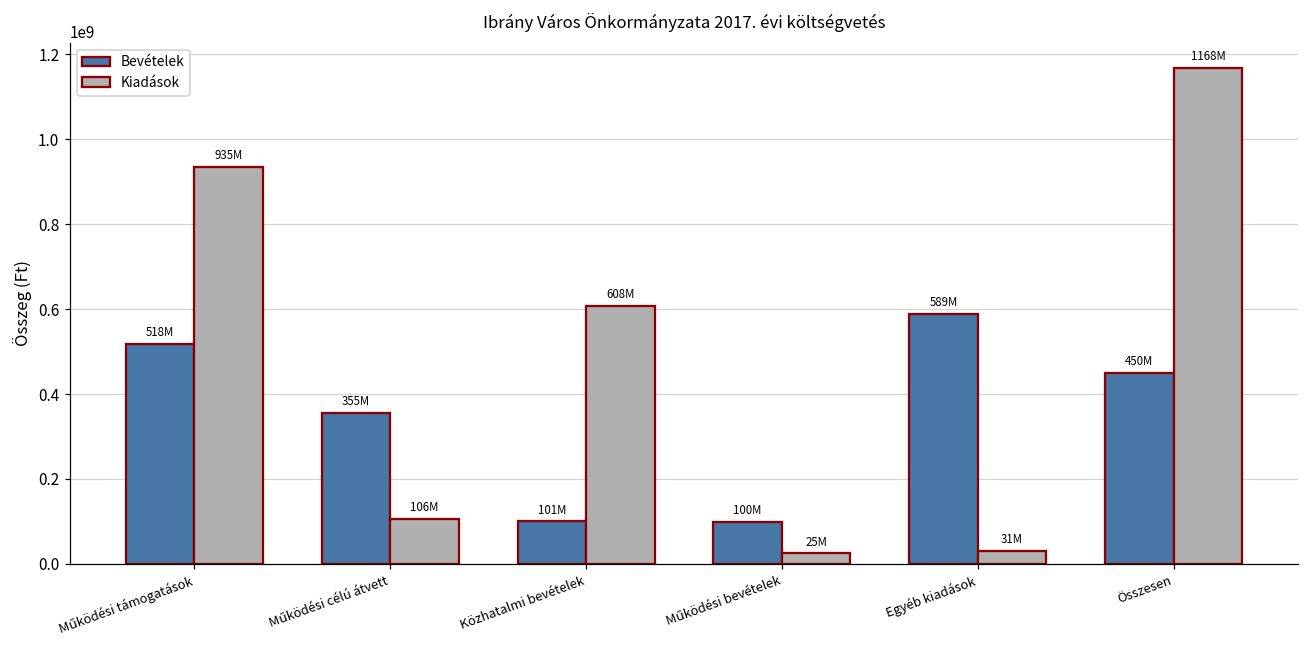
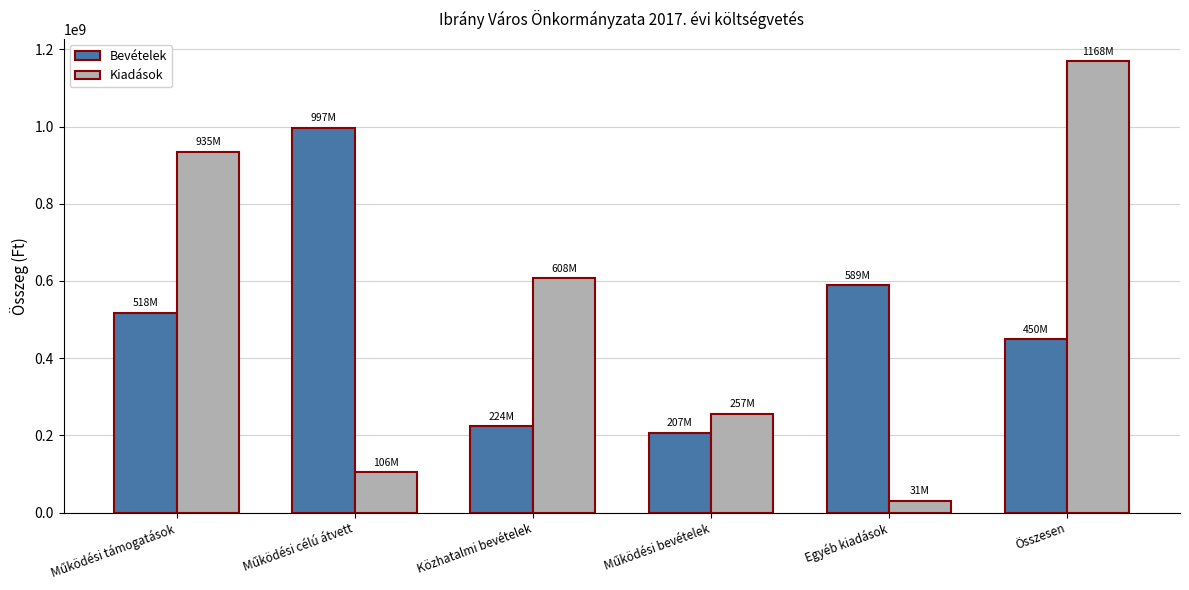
Bevételek, Működési célú átvett: 355M -> 997M
Bevételek, Közhatalmi bevételek: 101M -> 224M
Bevételek, Működési bevételek: 100M -> 207M
Kiadások, Működési bevételek: 25M -> 257M
